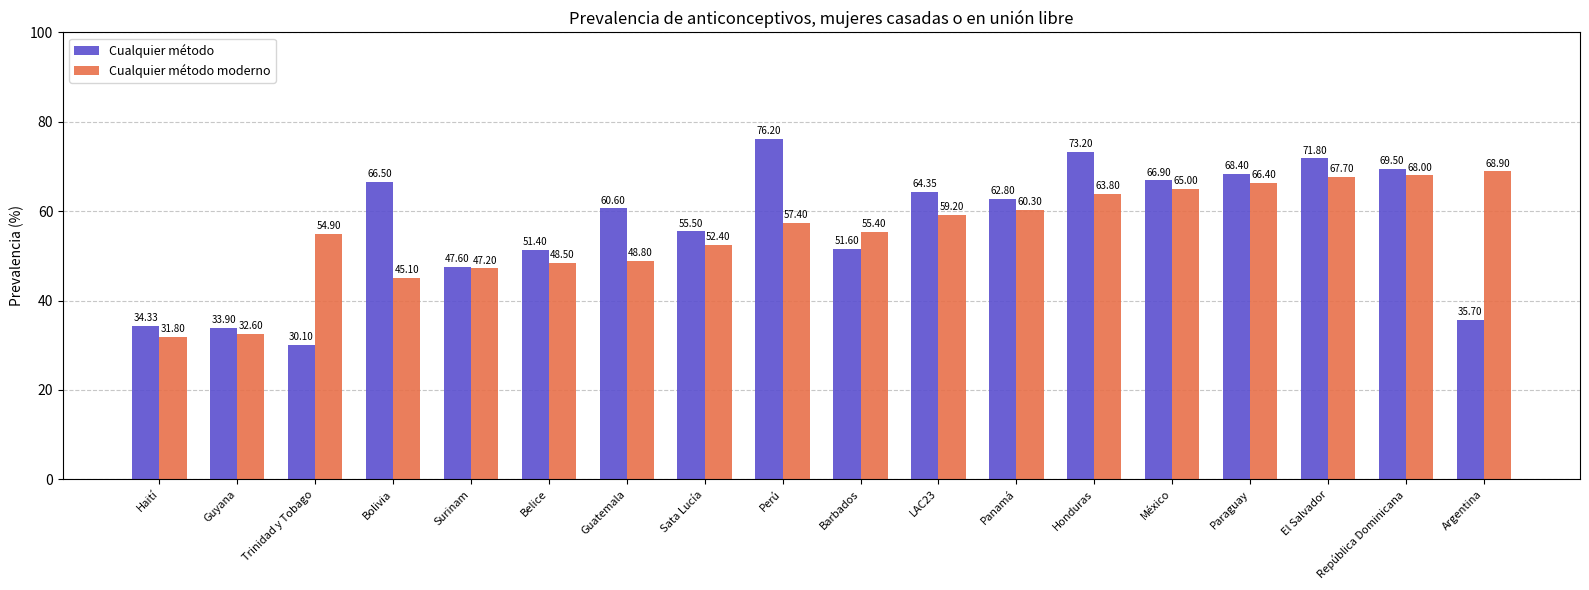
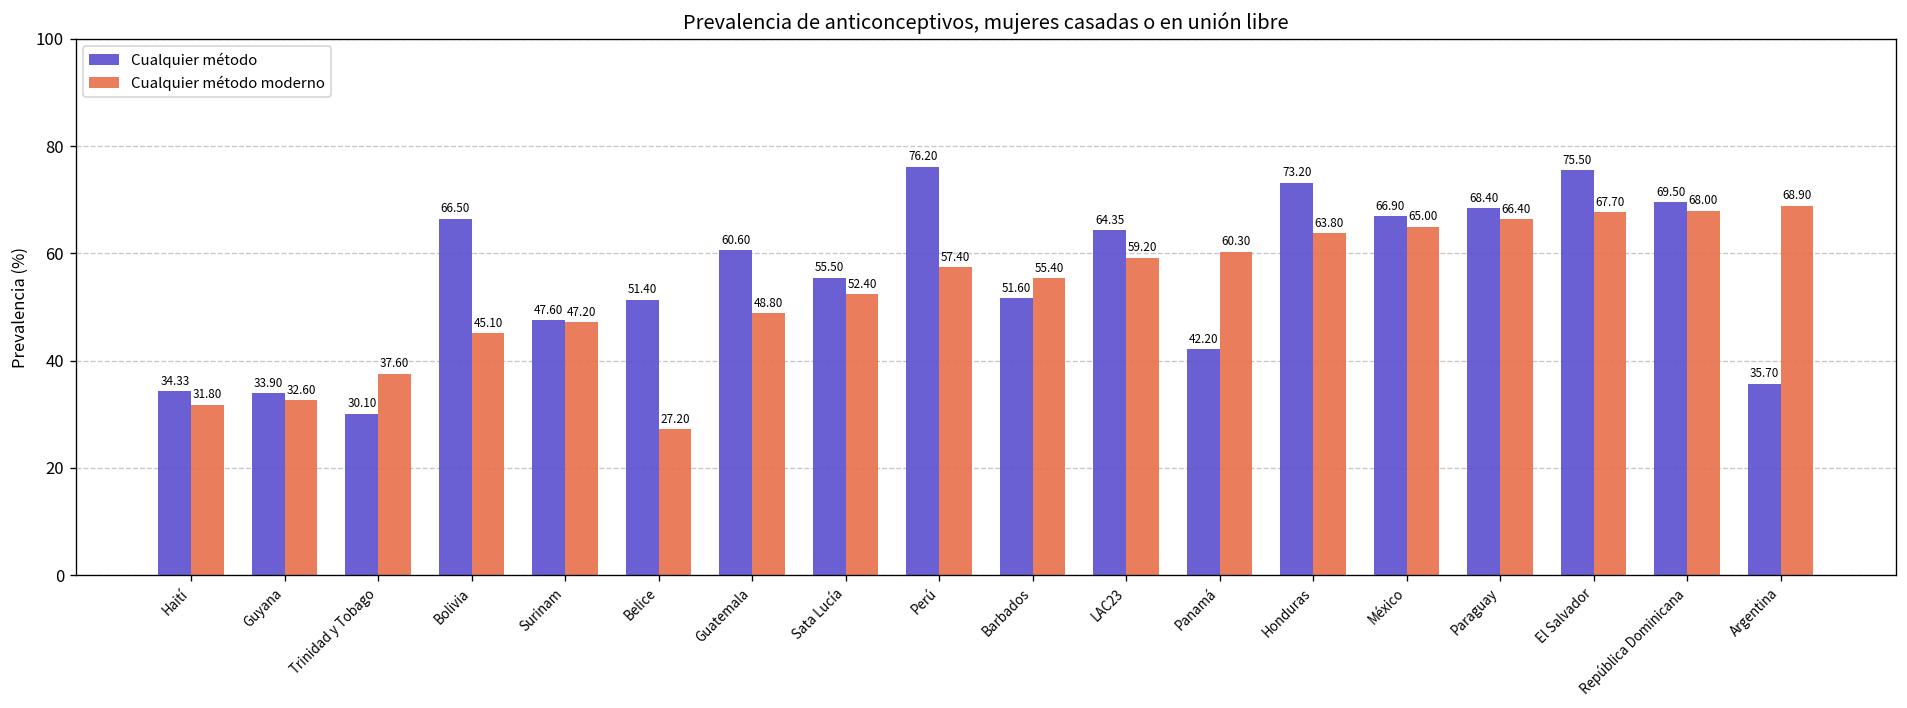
Cualquier método moderno, Trinidad y Tobago: 54.90 -> 37.60
Cualquier método moderno, Belice: 48.50 -> 27.20
Cualquier método, Panamá: 62.80 -> 42.20
Cualquier método, El Salvador: 71.80 -> 75.50
